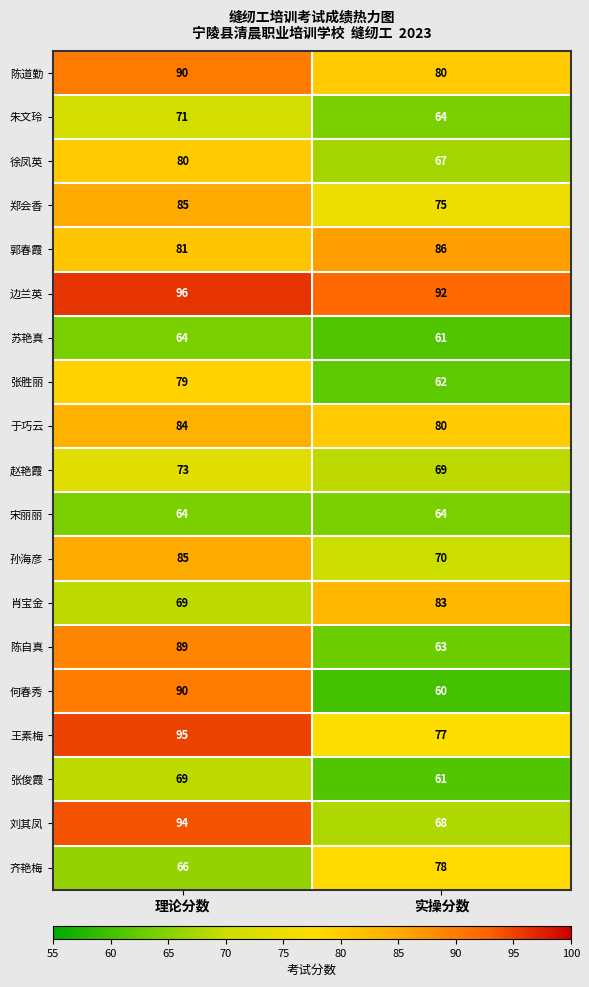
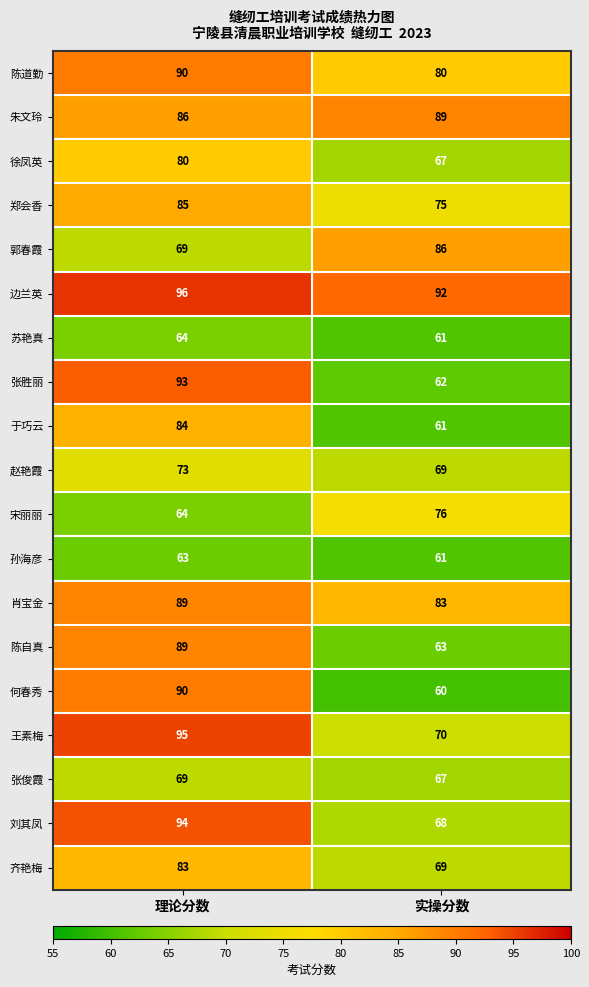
朱文玲, 理论分数: 71 -> 86
朱文玲, 实操分数: 64 -> 89
郭春霞, 理论分数: 81 -> 69
张胜丽, 理论分数: 79 -> 93
于巧云, 实操分数: 80 -> 61
宋丽丽, 实操分数: 64 -> 76
孙海彦, 理论分数: 85 -> 63
孙海彦, 实操分数: 70 -> 61
肖宝金, 理论分数: 69 -> 89
王素梅, 实操分数: 77 -> 70
张俊霞, 实操分数: 61 -> 67
齐艳梅, 理论分数: 66 -> 83
齐艳梅, 实操分数: 78 -> 69
